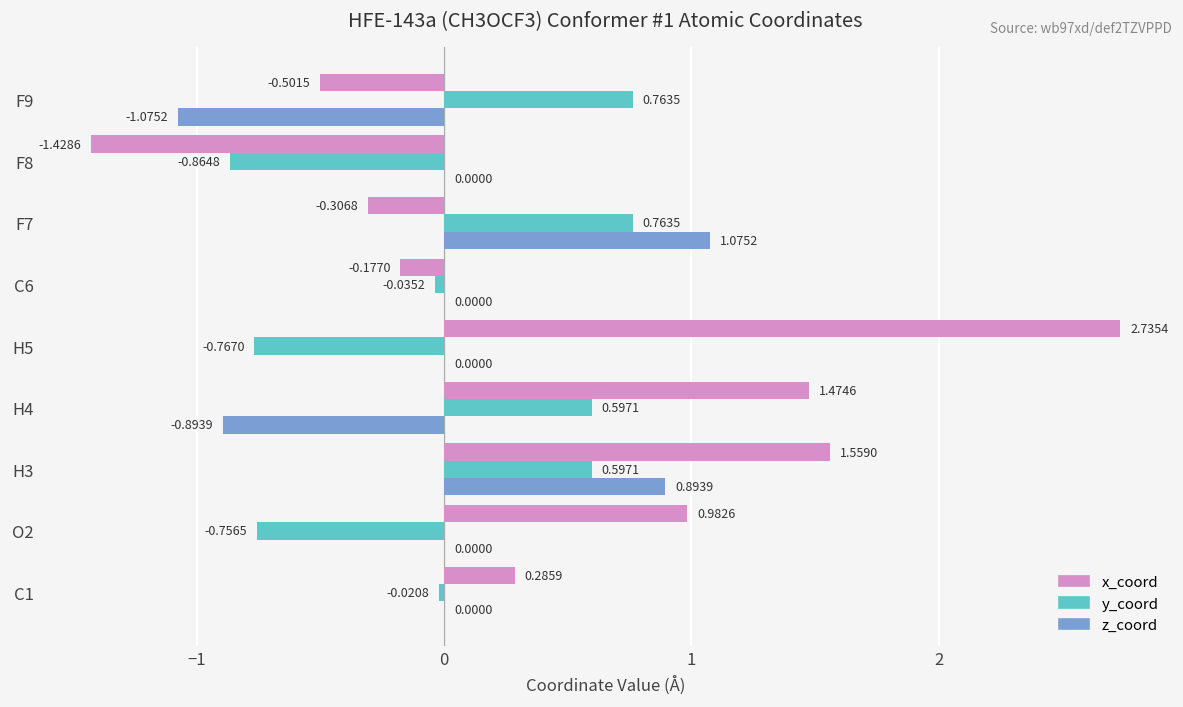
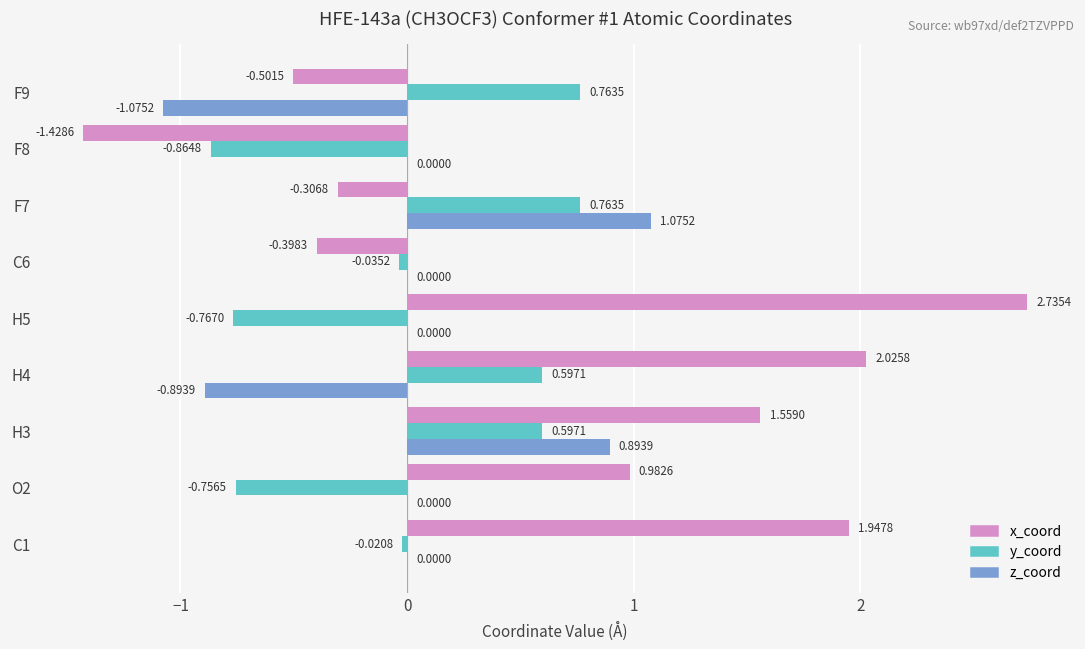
x_coord, C6: -0.1770 -> -0.3983
x_coord, H4: 1.4746 -> 2.0258
x_coord, C1: 0.2859 -> 1.9478
